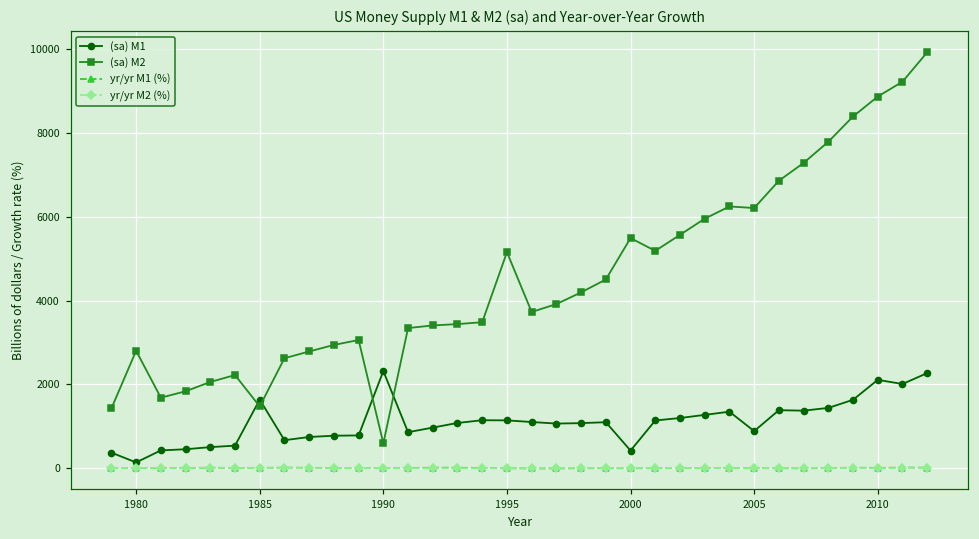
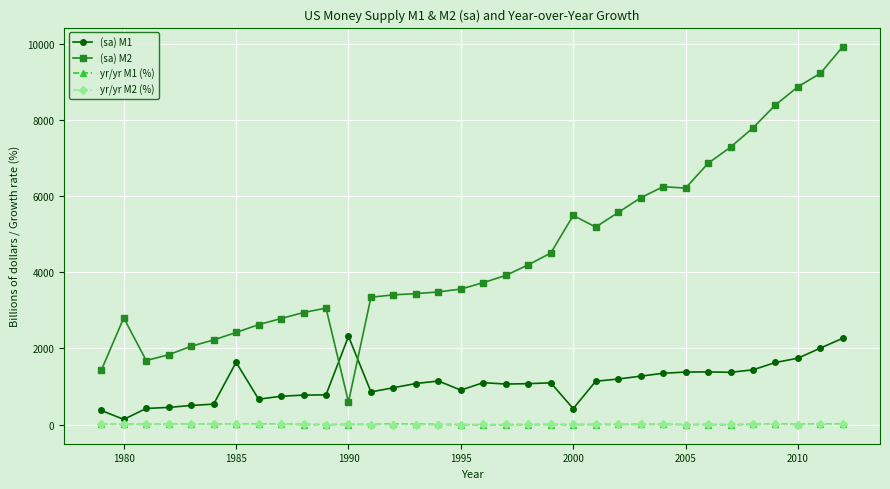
(sa) M2, 1985: 1500 -> 2400
(sa) M1, 1995: 1100 -> 900
(sa) M2, 1995: 5200 -> 3600
(sa) M1, 2005: 900 -> 1400
(sa) M1, 2010: 2100 -> 1700
